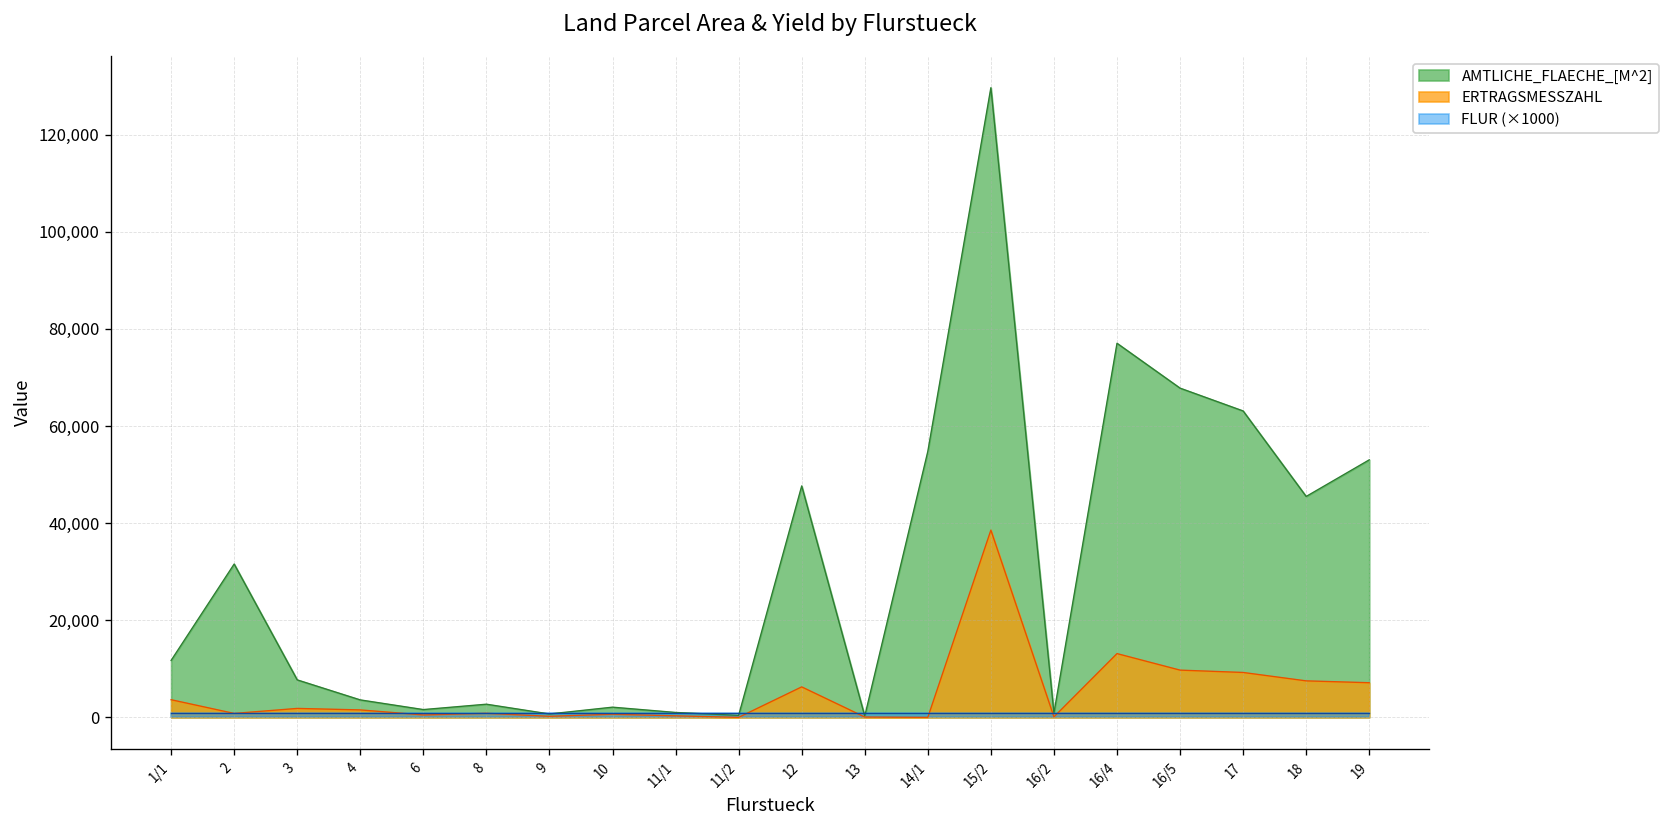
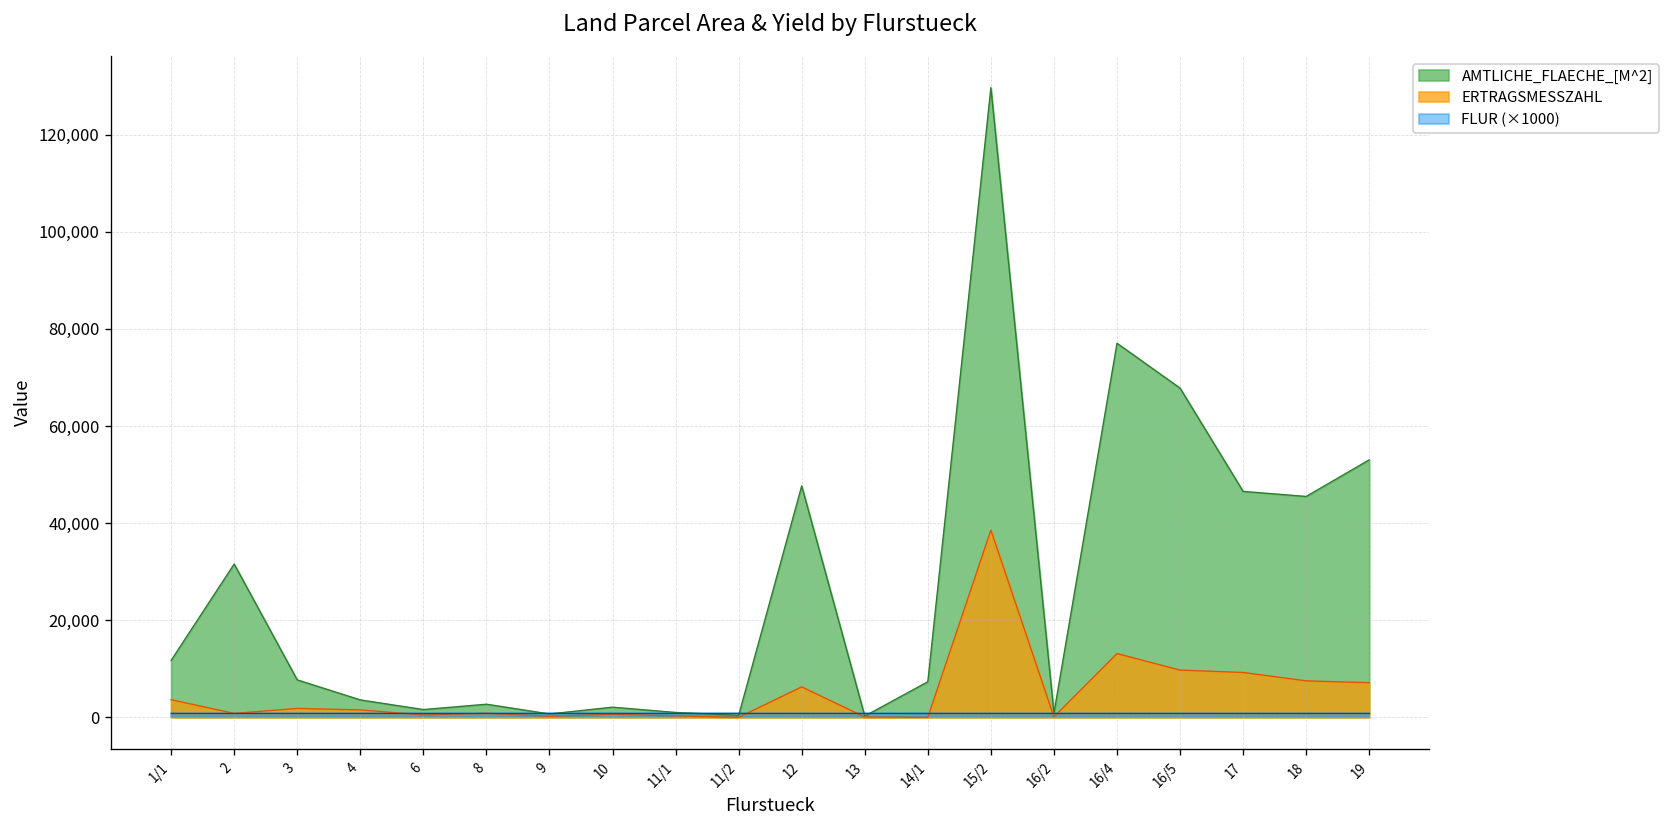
AMTLICHE_FLAECHE_[M^2], 14/1: 55,000 -> 7,000
AMTLICHE_FLAECHE_[M^2], 17: 63,000 -> 47,000
